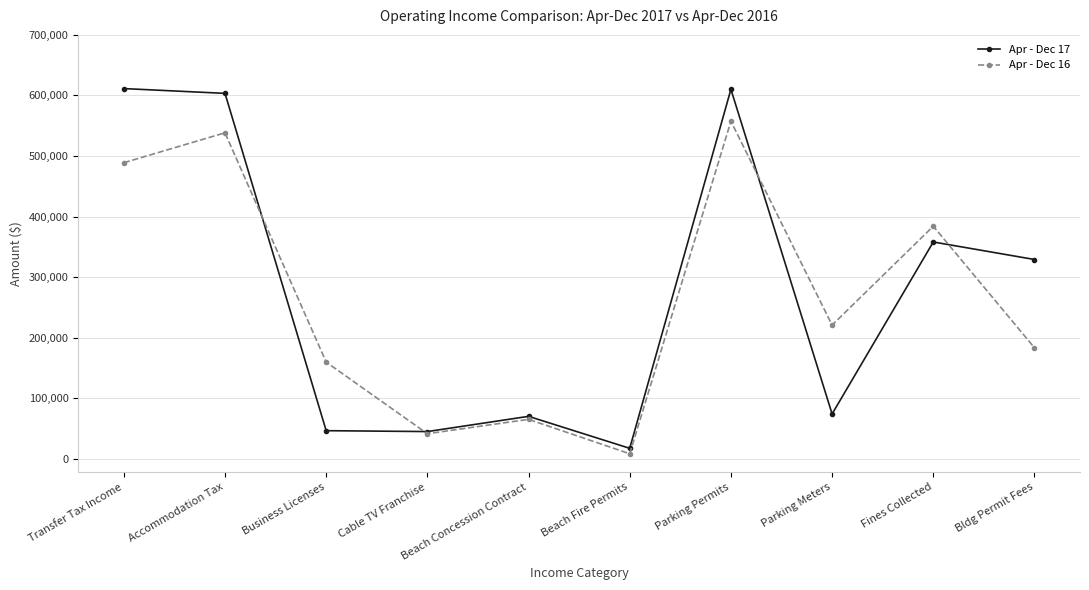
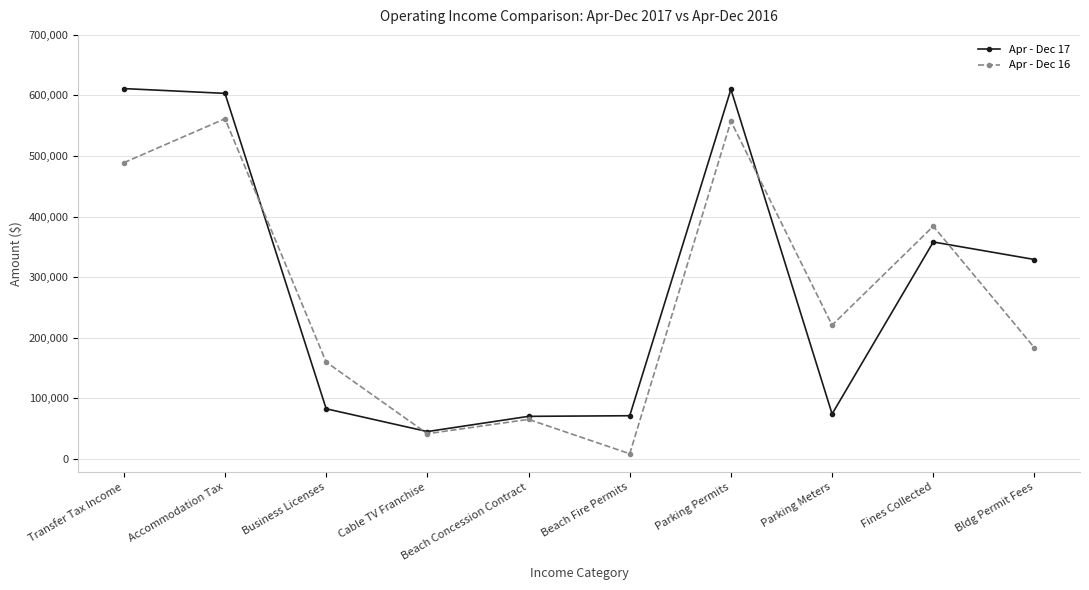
Apr - Dec 16, Accommodation Tax: 540,000 -> 560,000
Apr - Dec 17, Business Licenses: 50,000 -> 80,000
Apr - Dec 17, Beach Fire Permits: 20,000 -> 70,000
